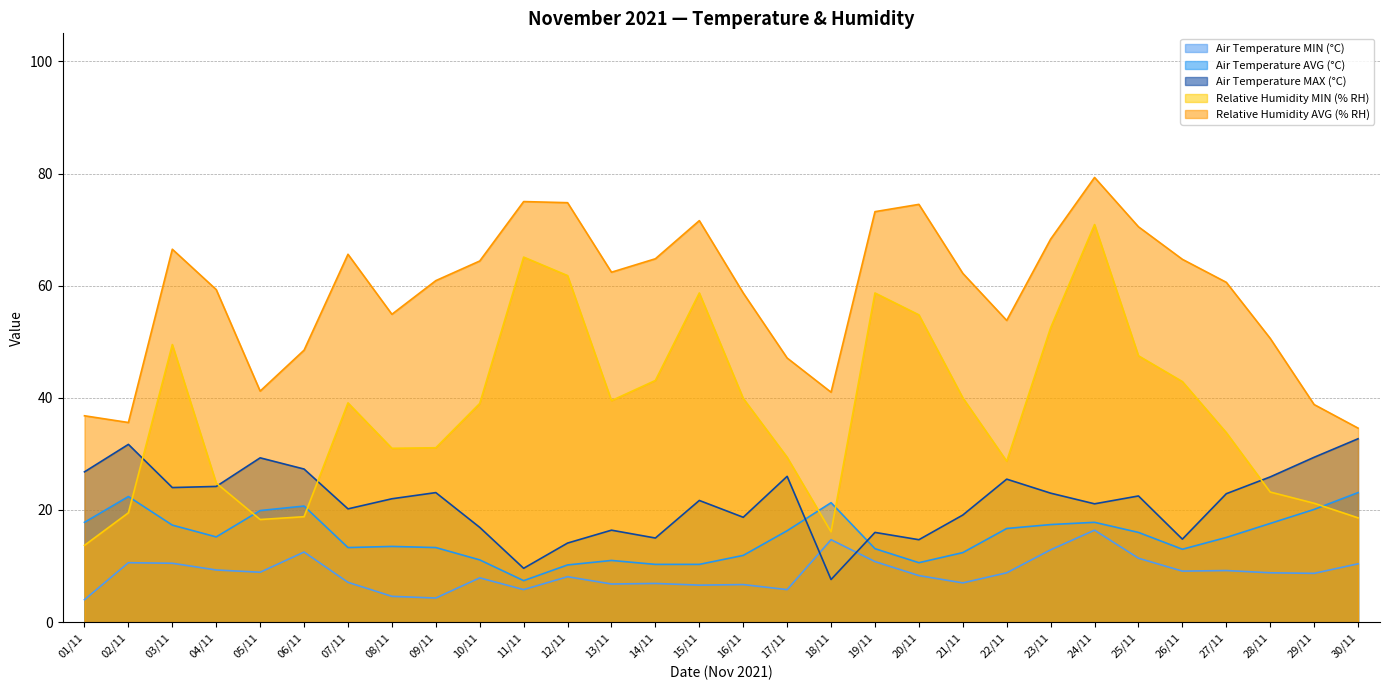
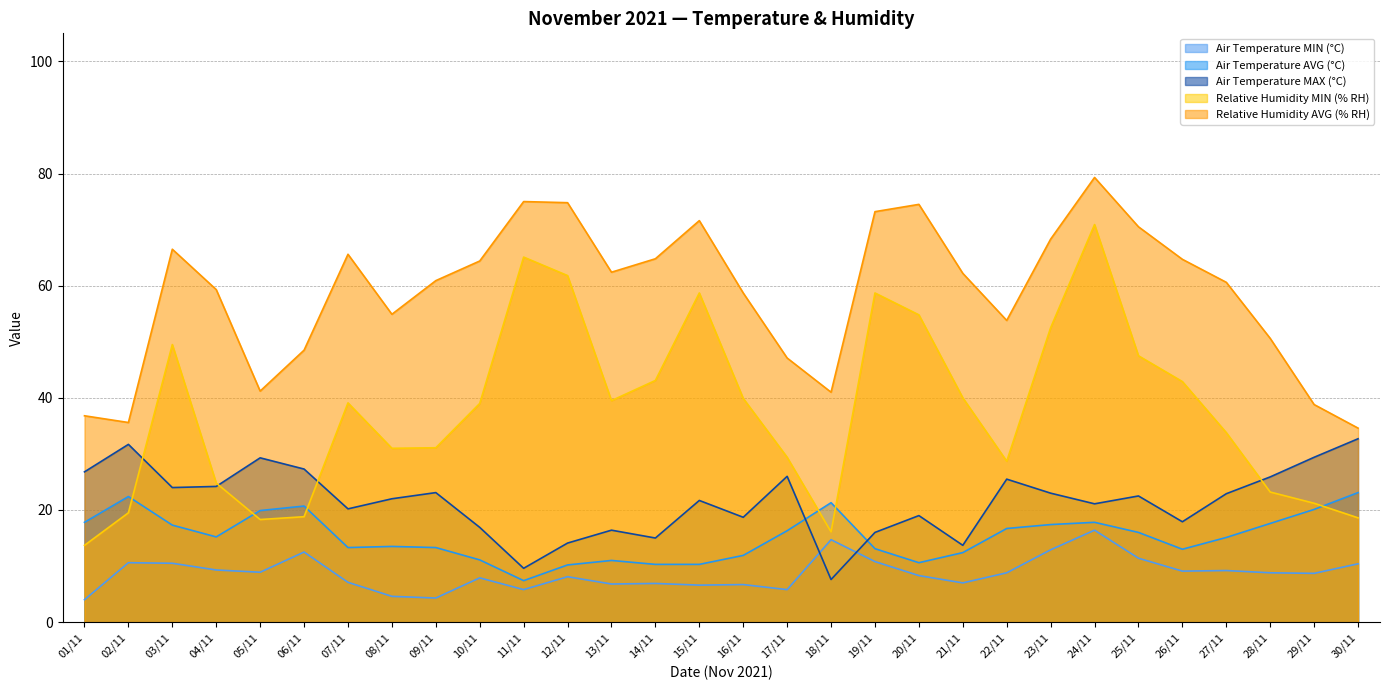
Air Temperature MAX (°C), 20/11: 15 -> 19
Air Temperature MAX (°C), 21/11: 19 -> 14
Air Temperature MAX (°C), 26/11: 15 -> 18
